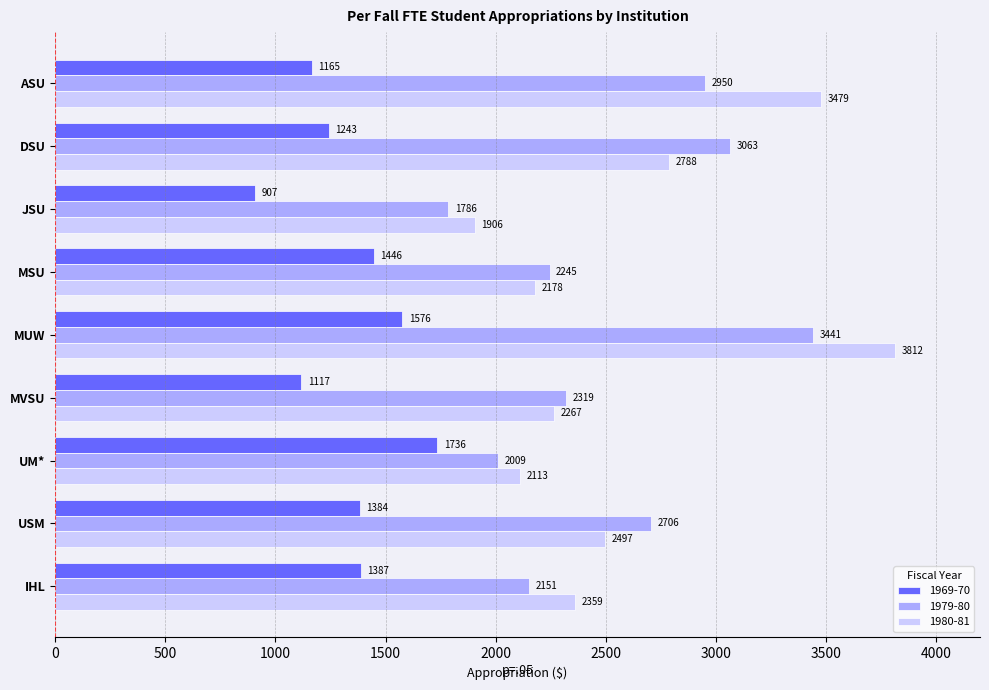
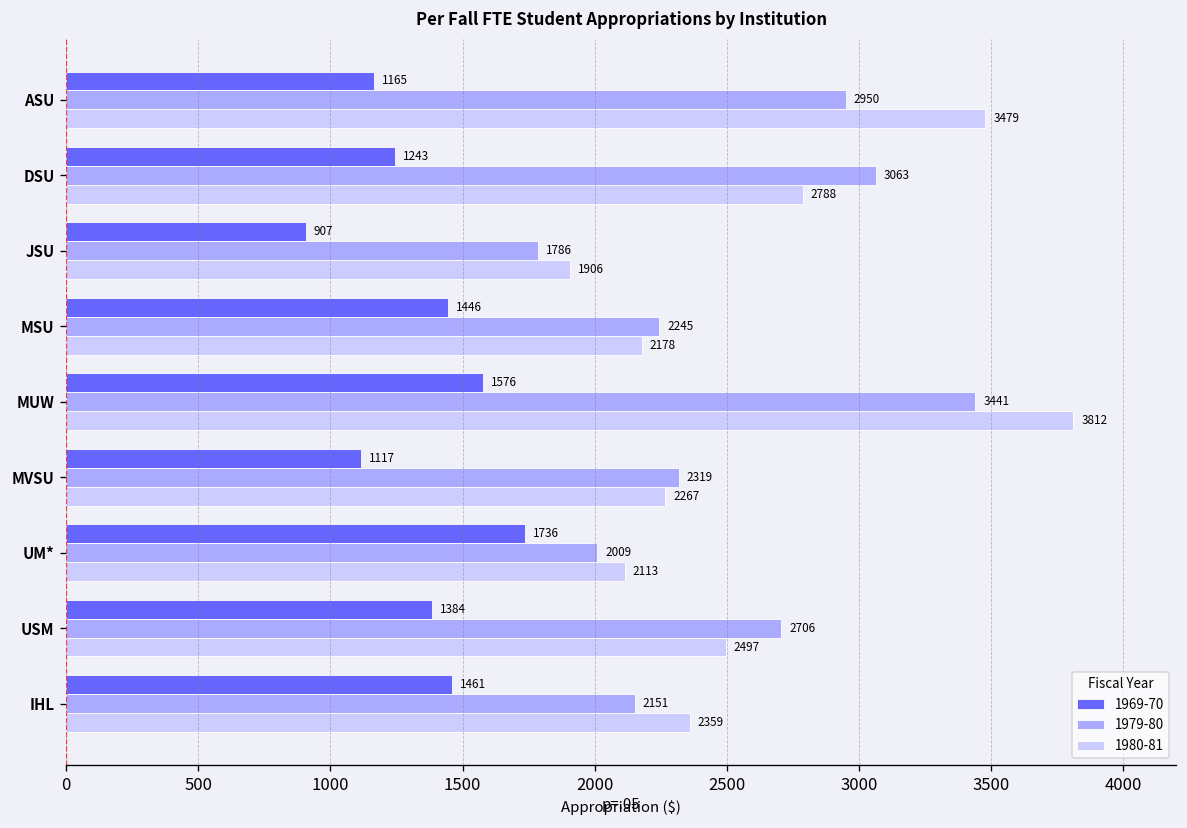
1969-70, IHL: 1387 -> 1461
